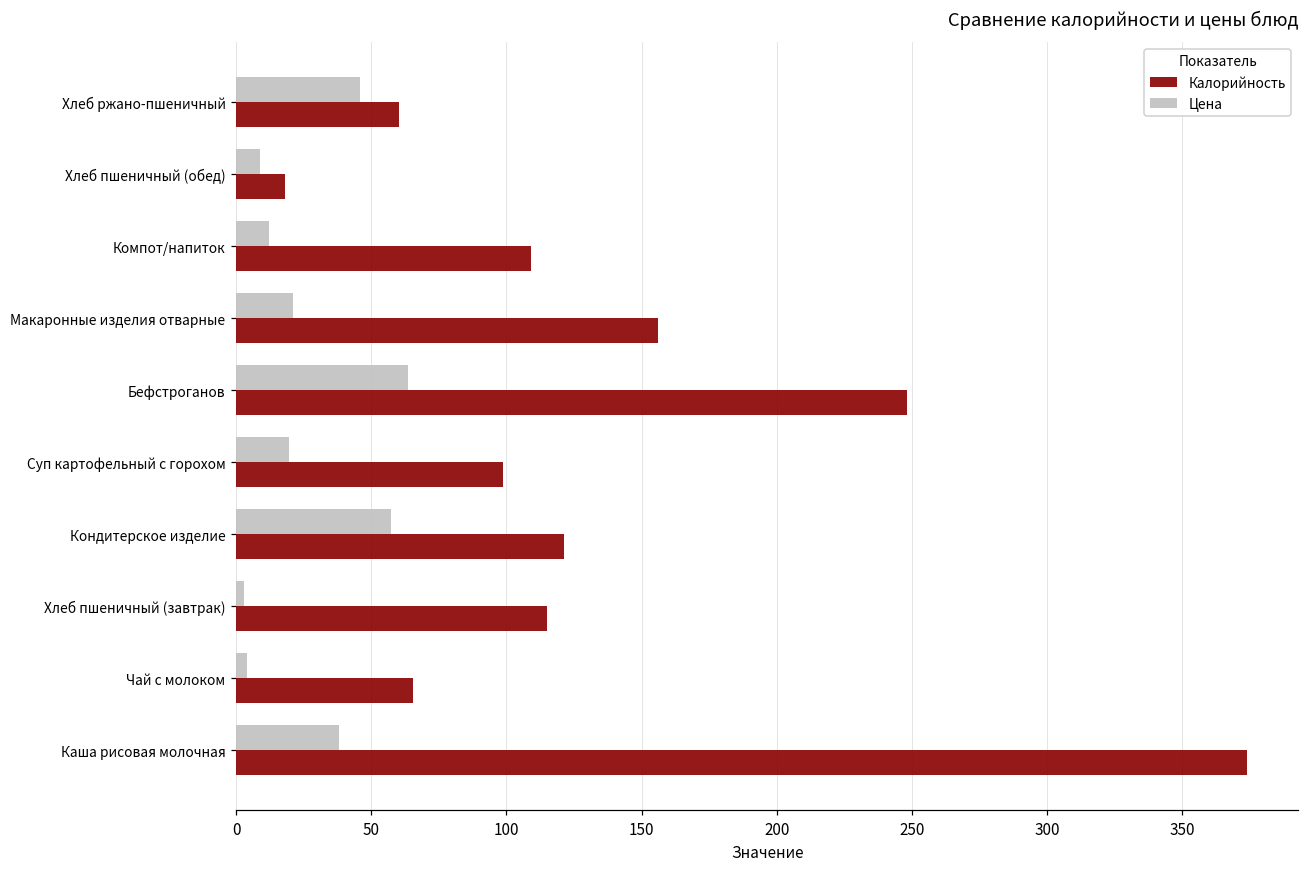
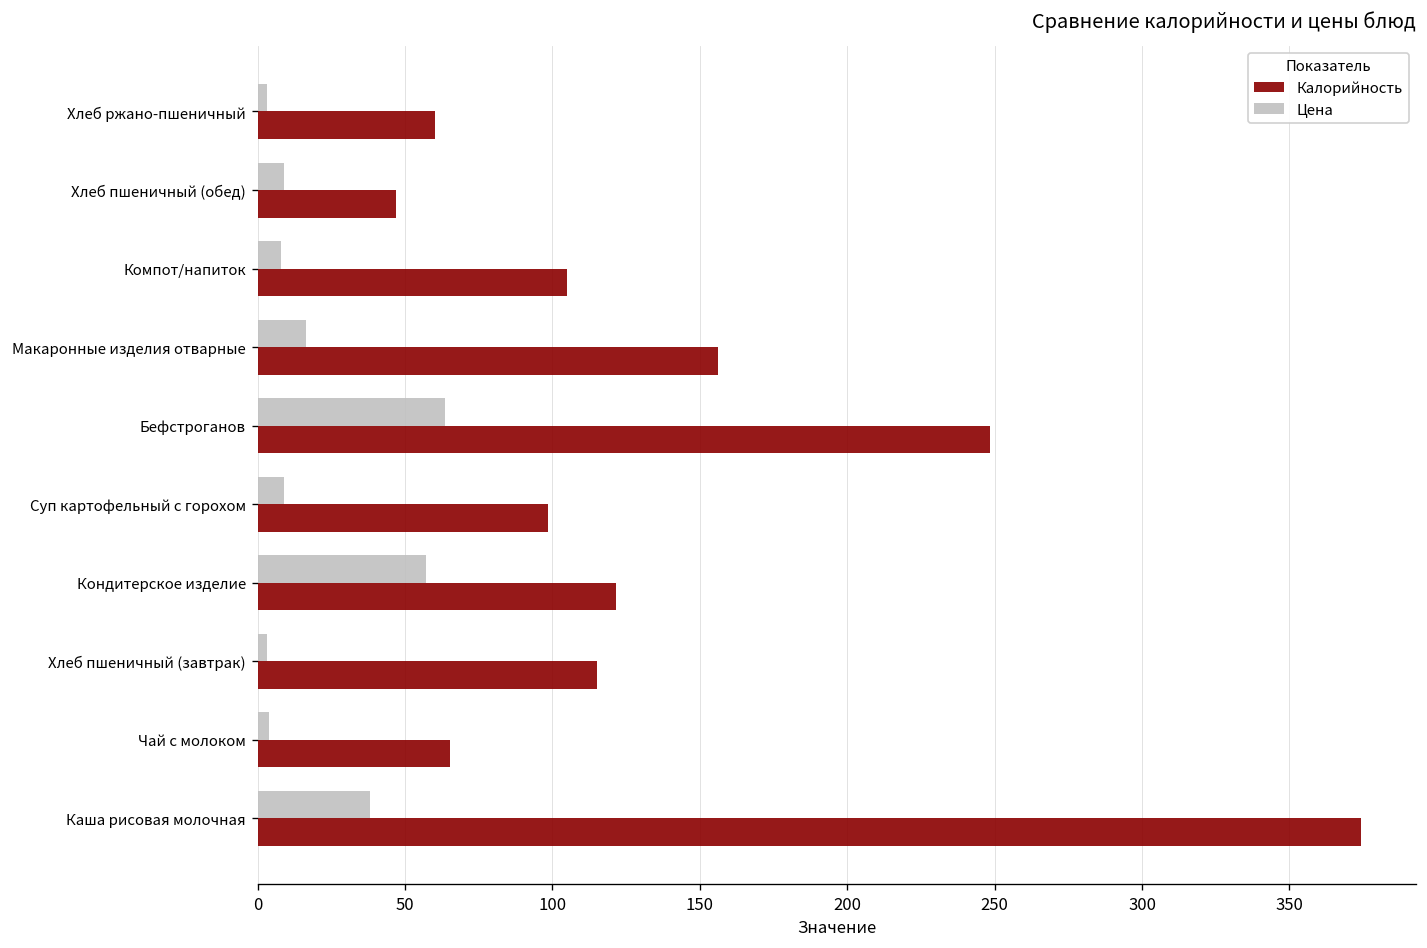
Цена, Хлеб ржано-пшеничный: 46 -> 3
Калорийность, Хлеб пшеничный (обед): 18 -> 47
Цена, Компот/напиток: 12 -> 8
Калорийность, Компот/напиток: 109 -> 105
Цена, Макаронные изделия отварные: 21 -> 17
Цена, Суп картофельный с горохом: 20 -> 9
